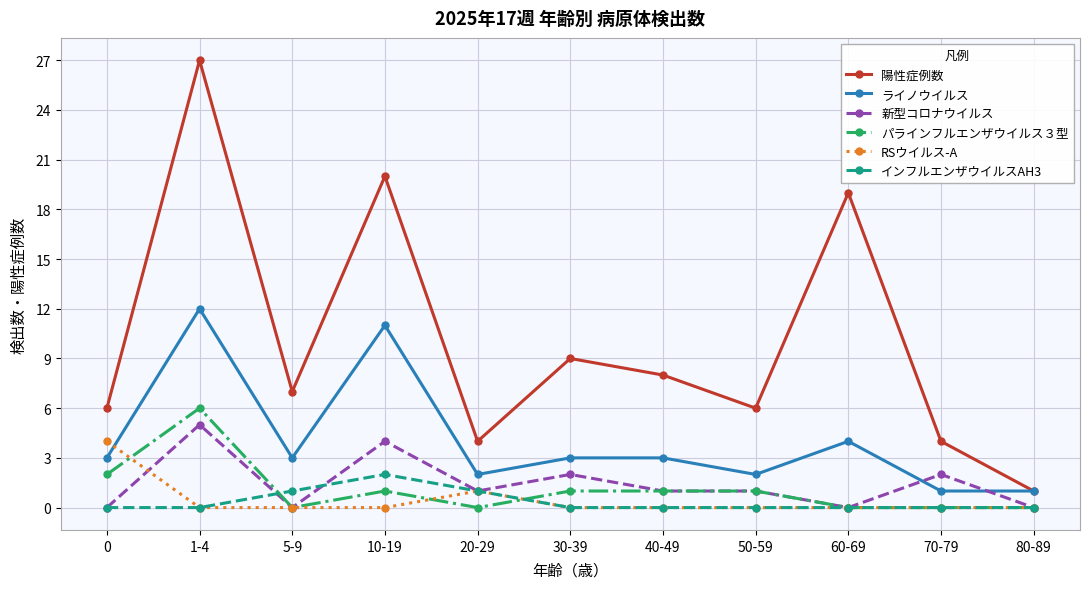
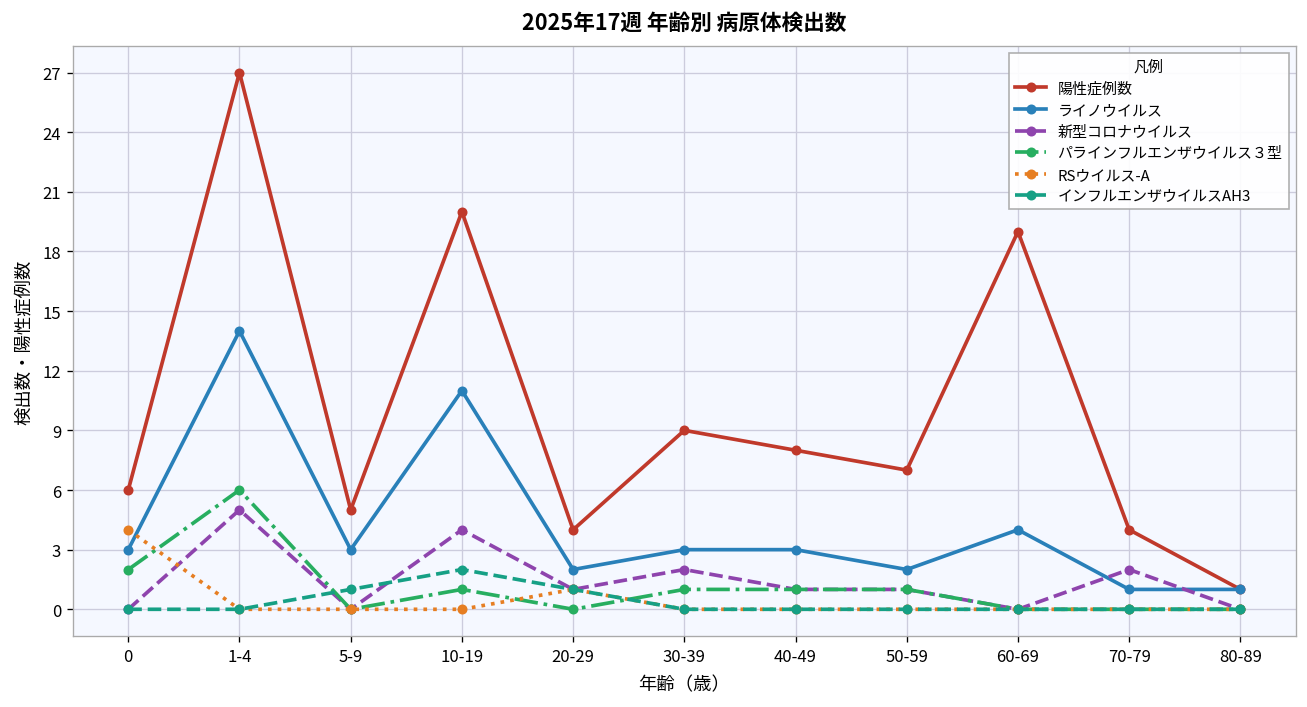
ライノウイルス, 1-4: 12 -> 14
陽性症例数, 5-9: 7 -> 5
陽性症例数, 50-59: 6 -> 7
